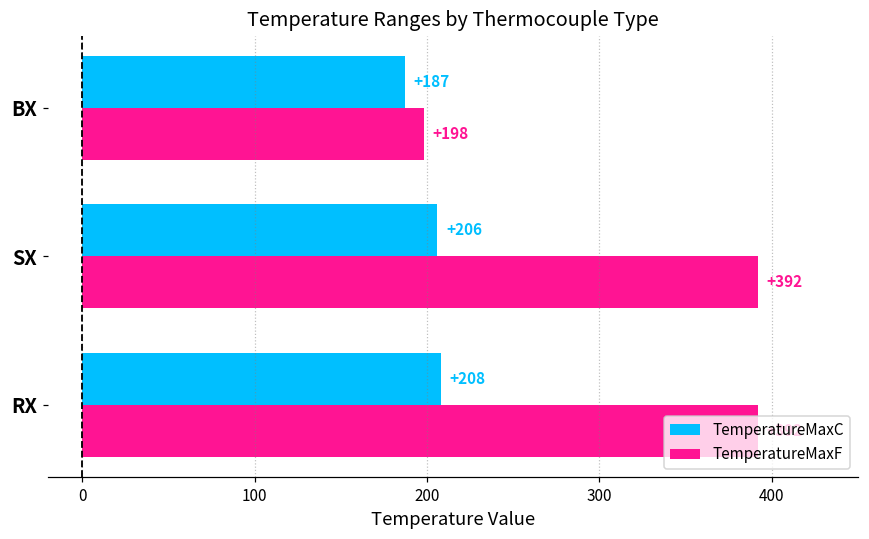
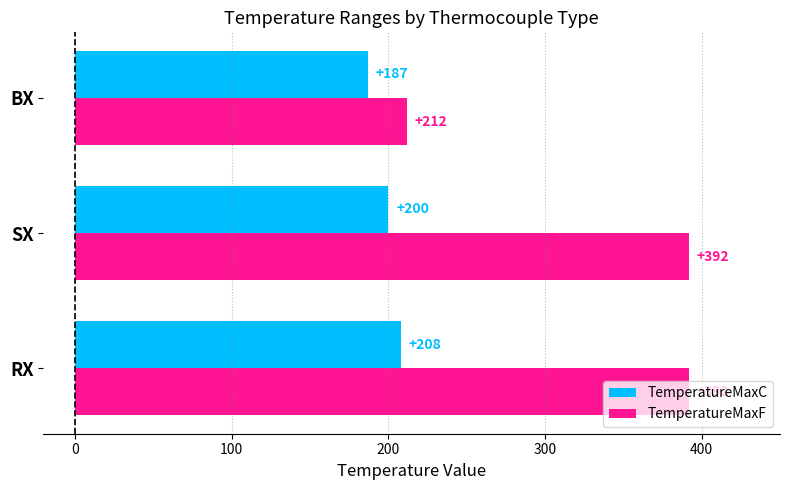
TemperatureMaxF, BX: +198 -> +212
TemperatureMaxC, SX: +206 -> +200
